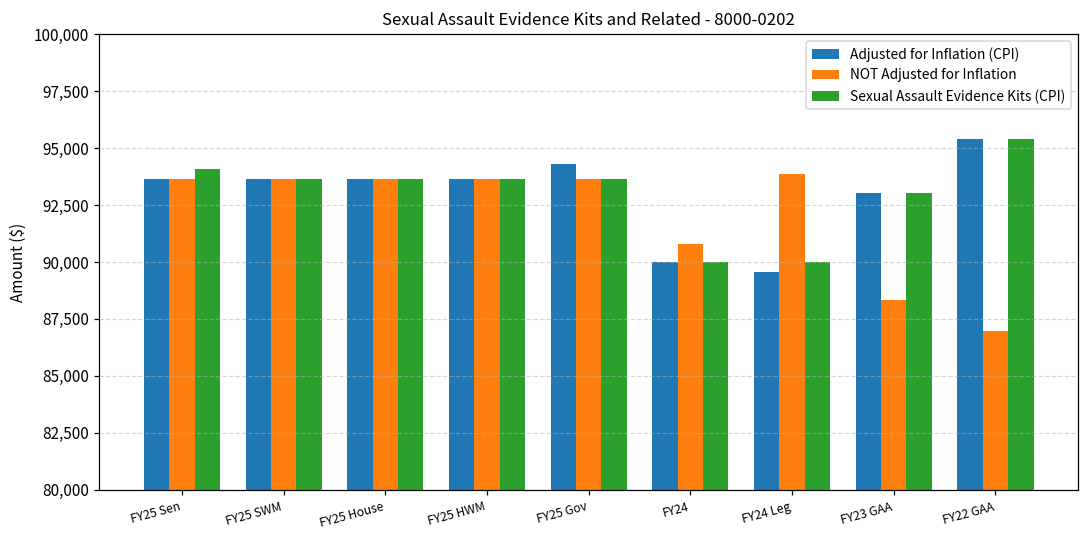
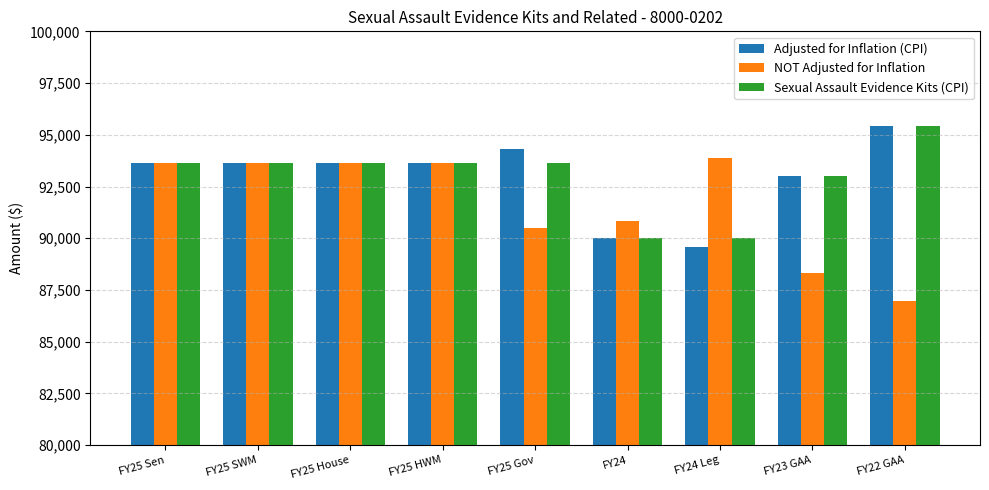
Sexual Assault Evidence Kits (CPI), FY25 Sen: 94,100 -> 93,600
NOT Adjusted for Inflation, FY25 Gov: 93,600 -> 90,500
